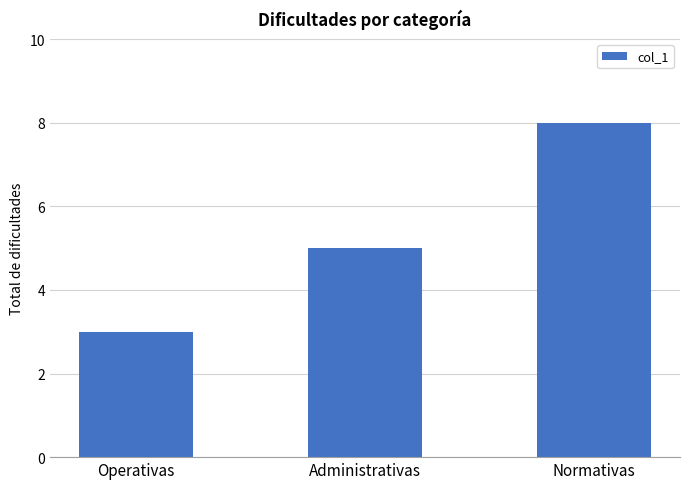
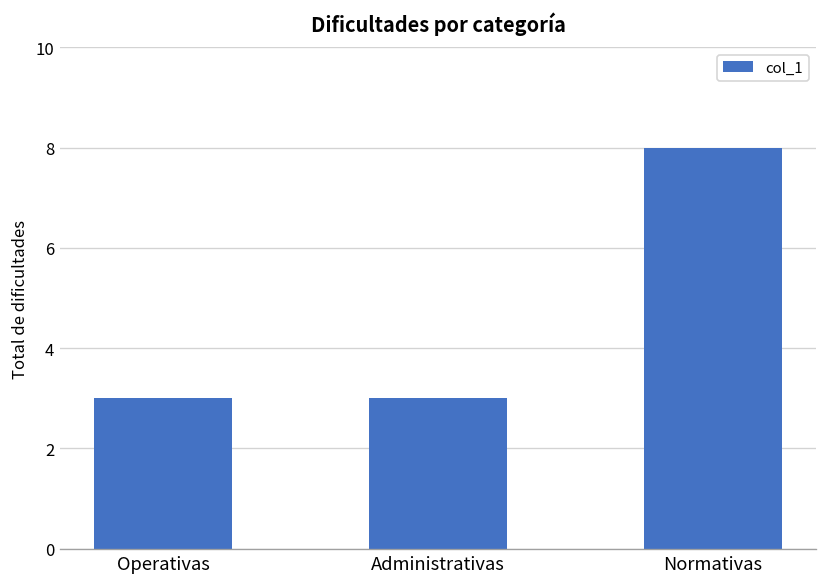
Administrativas: 5 -> 3
